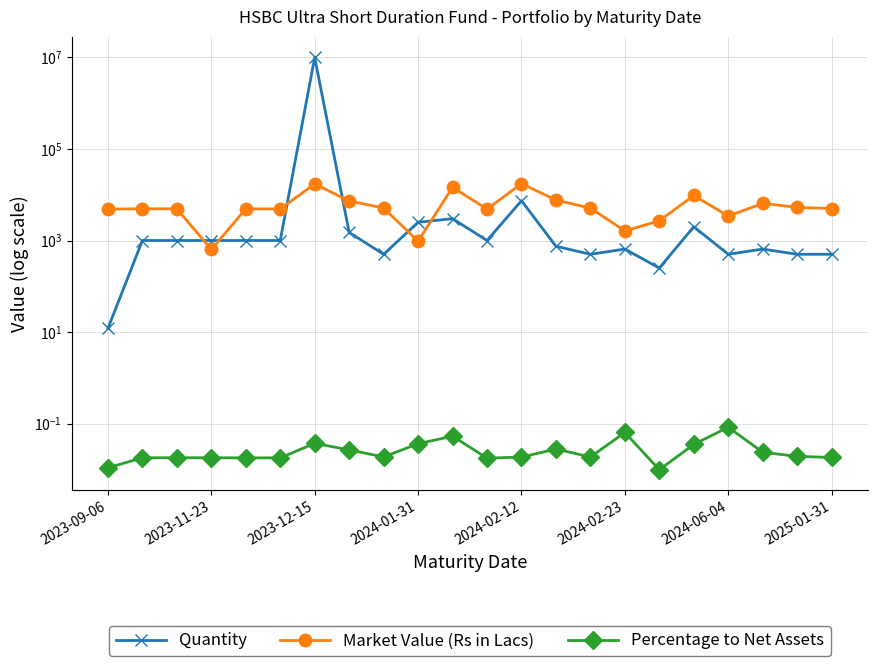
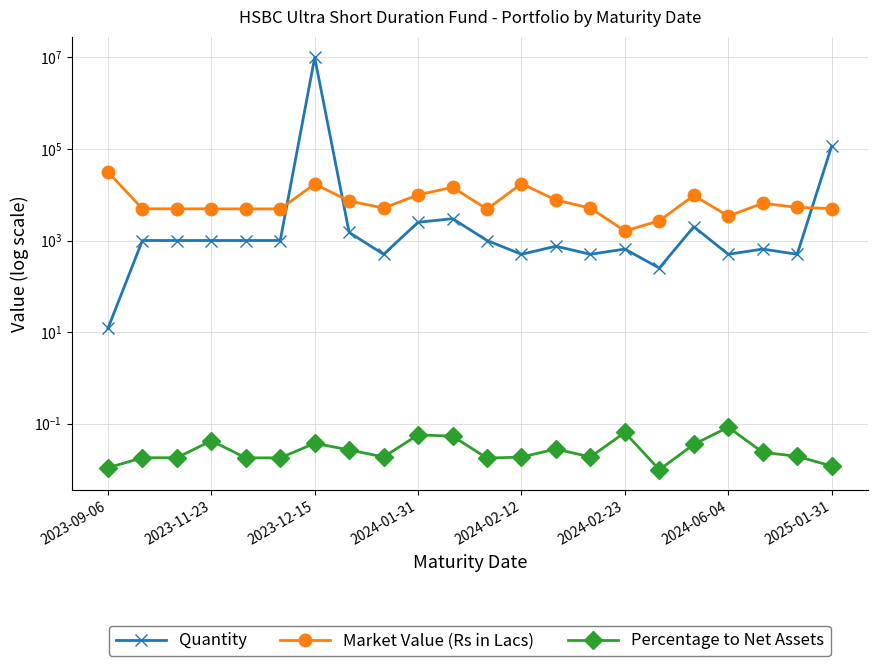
Market Value (Rs in Lacs), 2023-09-06: 5000 -> 30000
Market Value (Rs in Lacs), 2023-11-23: 600 -> 5000
Percentage to Net Assets, 2023-11-23: 0.018 -> 0.04
Market Value (Rs in Lacs), 2024-01-31: 1000 -> 10000
Percentage to Net Assets, 2024-01-31: 0.04 -> 0.06
Quantity, 2024-02-12: 7000 -> 500
Quantity, 2025-01-31: 500 -> 120000
Percentage to Net Assets, 2025-01-31: 0.018 -> 0.012
